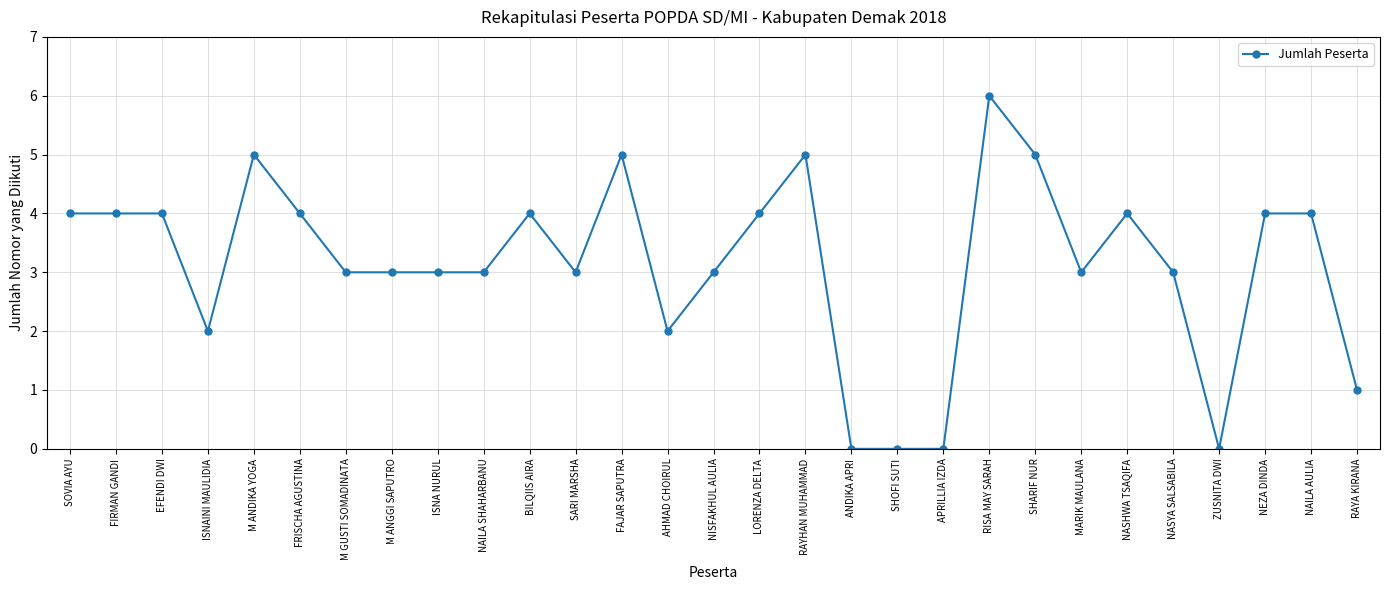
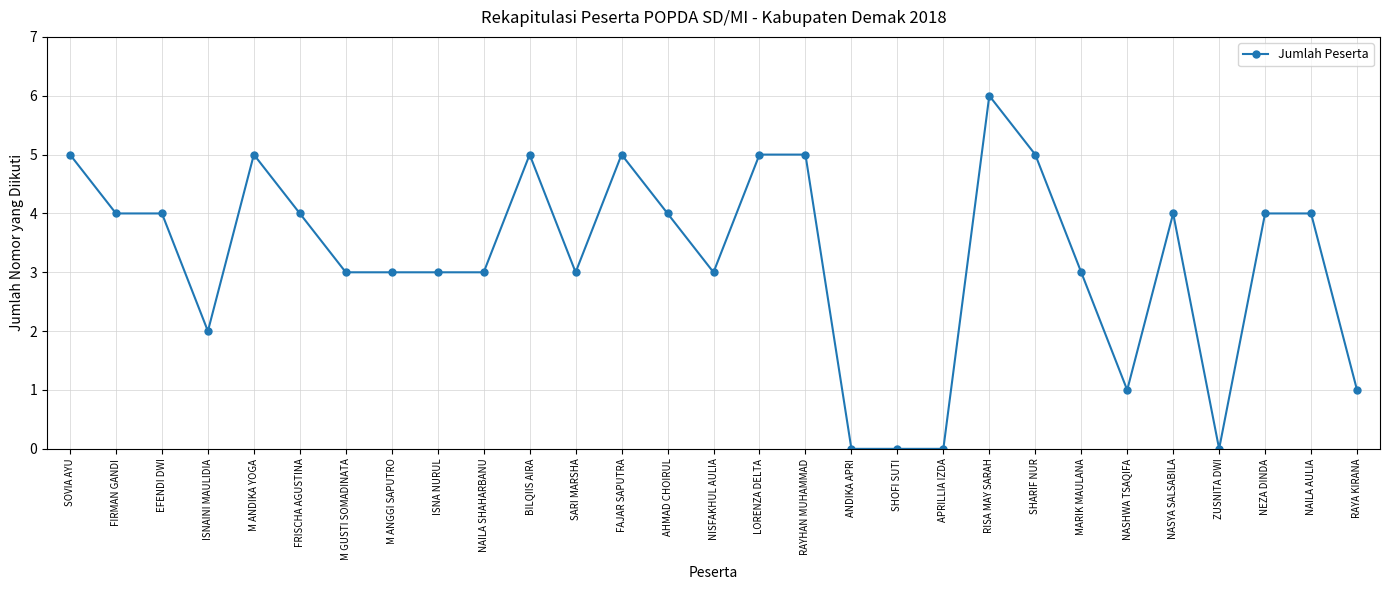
SOVIA AYU: 4 -> 5
BILQIIS AIRA: 4 -> 5
AHMAD CHOIRUL: 2 -> 4
LORENZA DELTA: 4 -> 5
NASHWA TSAQIFA: 4 -> 1
NASYA SALSABILA: 3 -> 4
